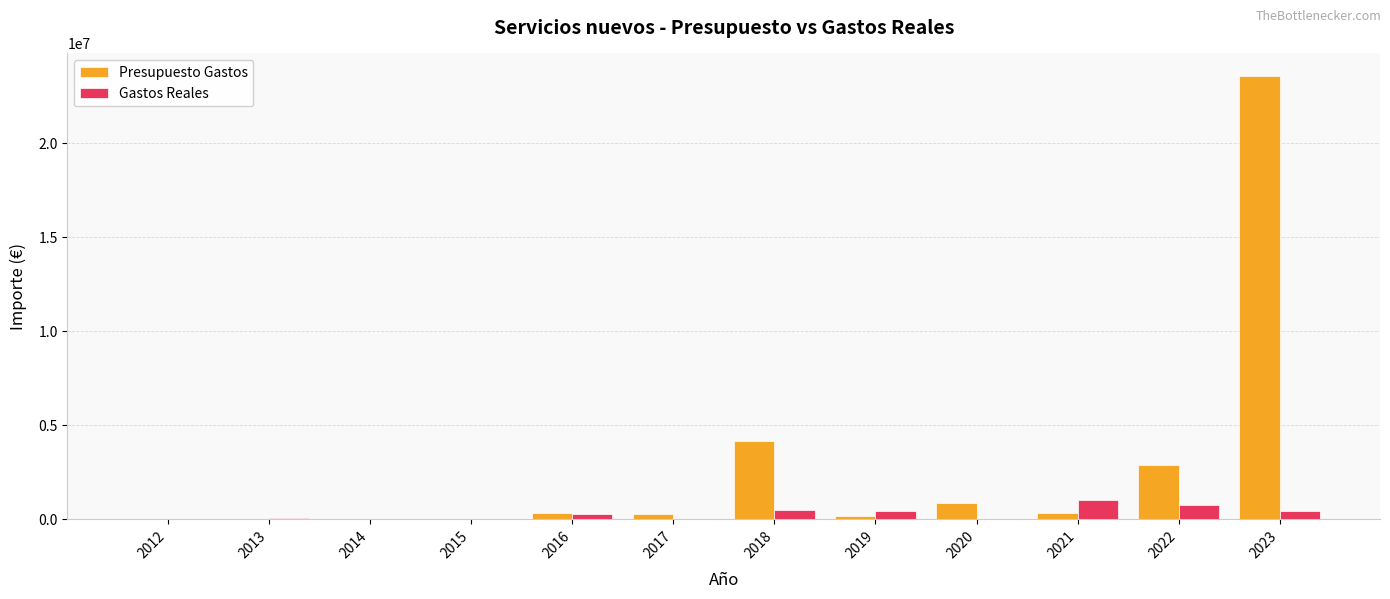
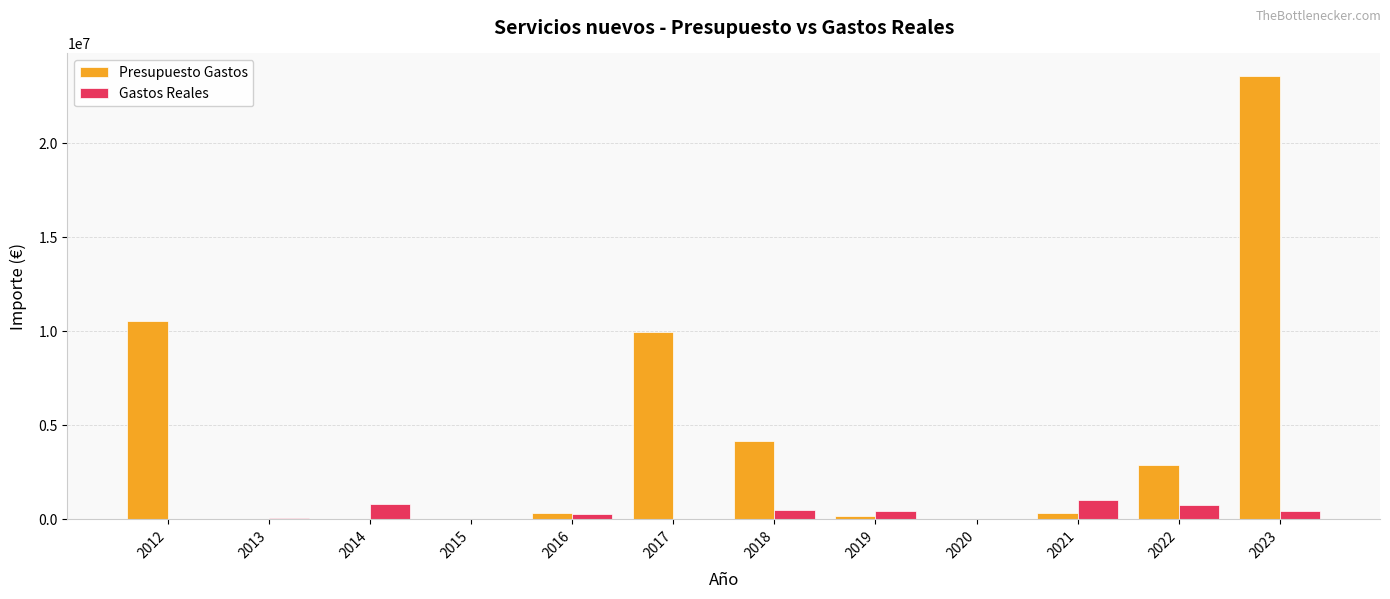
Presupuesto Gastos, 2012: 0 -> 10600000
Gastos Reales, 2014: 0 -> 800000
Presupuesto Gastos, 2017: 300000 -> 10000000
Presupuesto Gastos, 2020: 900000 -> 0
